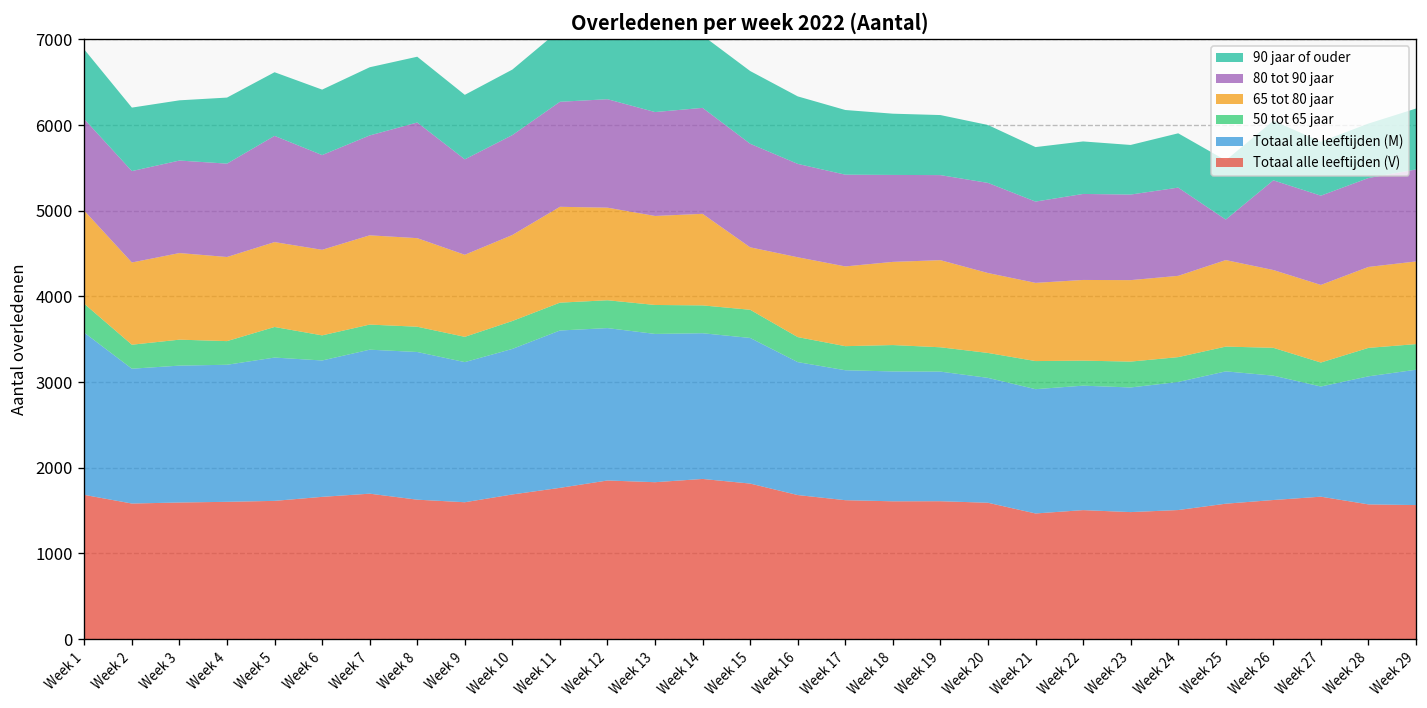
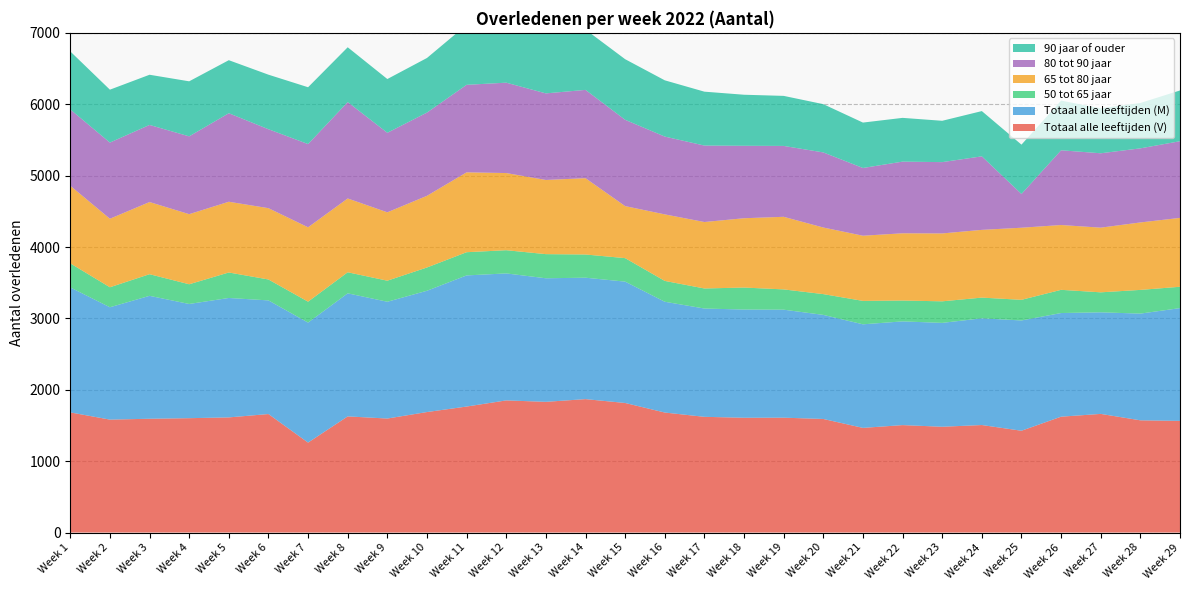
Totaal alle leeftijden (M), Week 1: 1900 -> 1800
Totaal alle leeftijden (M), Week 3: 1600 -> 1700
Totaal alle leeftijden (V), Week 7: 1700 -> 1300
Totaal alle leeftijden (V), Week 25: 1600 -> 1400
Totaal alle leeftijden (M), Week 27: 1300 -> 1400
